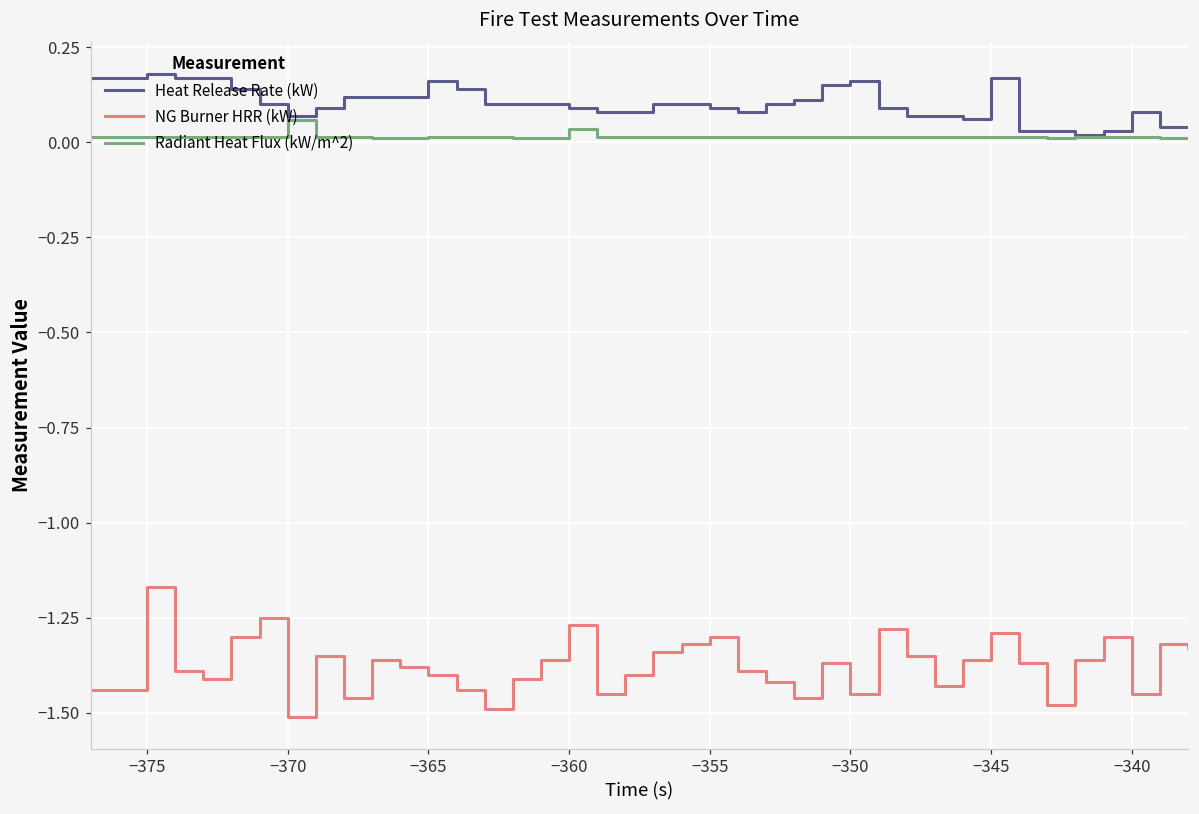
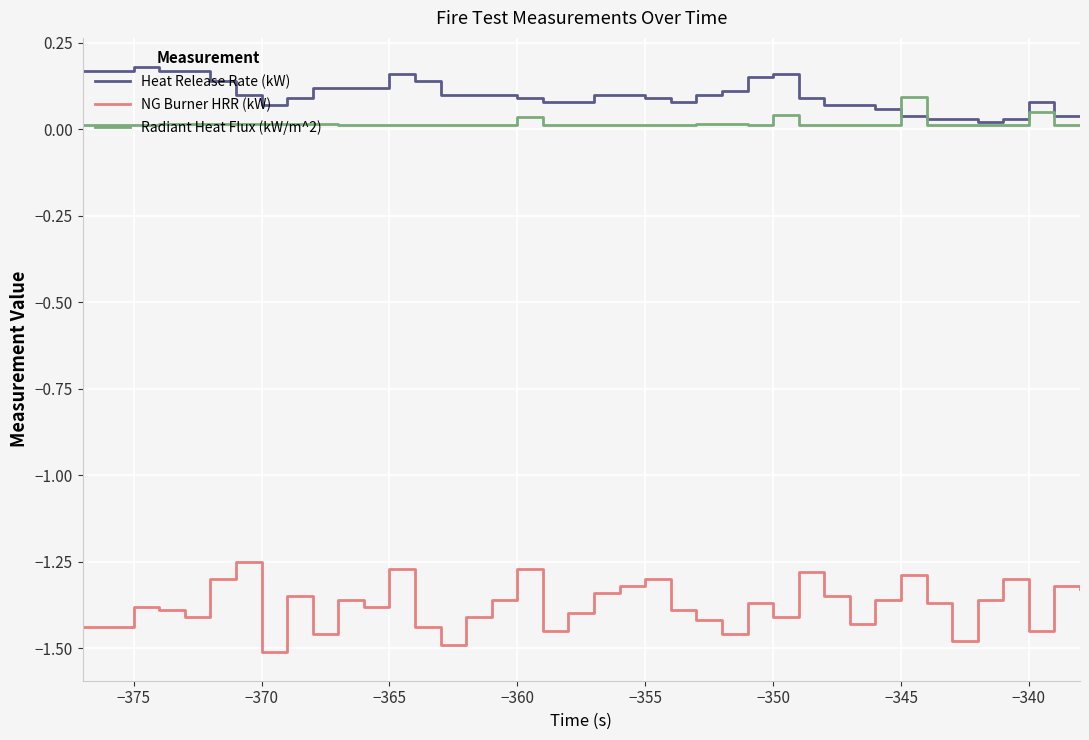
NG Burner HRR (kW), −375: -1.17 -> -1.38
Radiant Heat Flux (kW/m^2), −370: 0.06 -> 0.02
NG Burner HRR (kW), −365: -1.40 -> -1.27
NG Burner HRR (kW), −350: -1.45 -> -1.41
Radiant Heat Flux (kW/m^2), −350: 0.01 -> 0.04
Heat Release Rate (kW), −345: 0.17 -> 0.04
Radiant Heat Flux (kW/m^2), −345: 0.01 -> 0.09
Radiant Heat Flux (kW/m^2), −340: 0.01 -> 0.05
